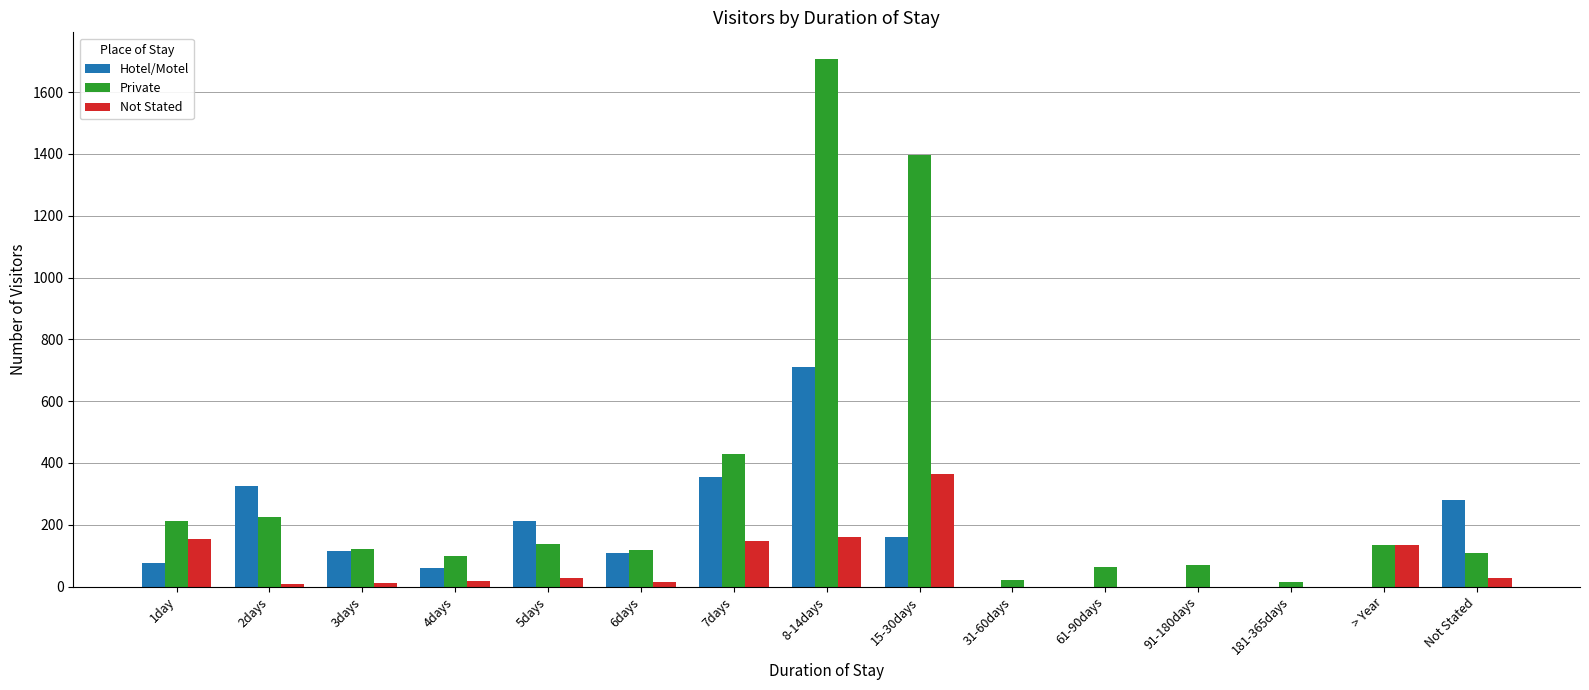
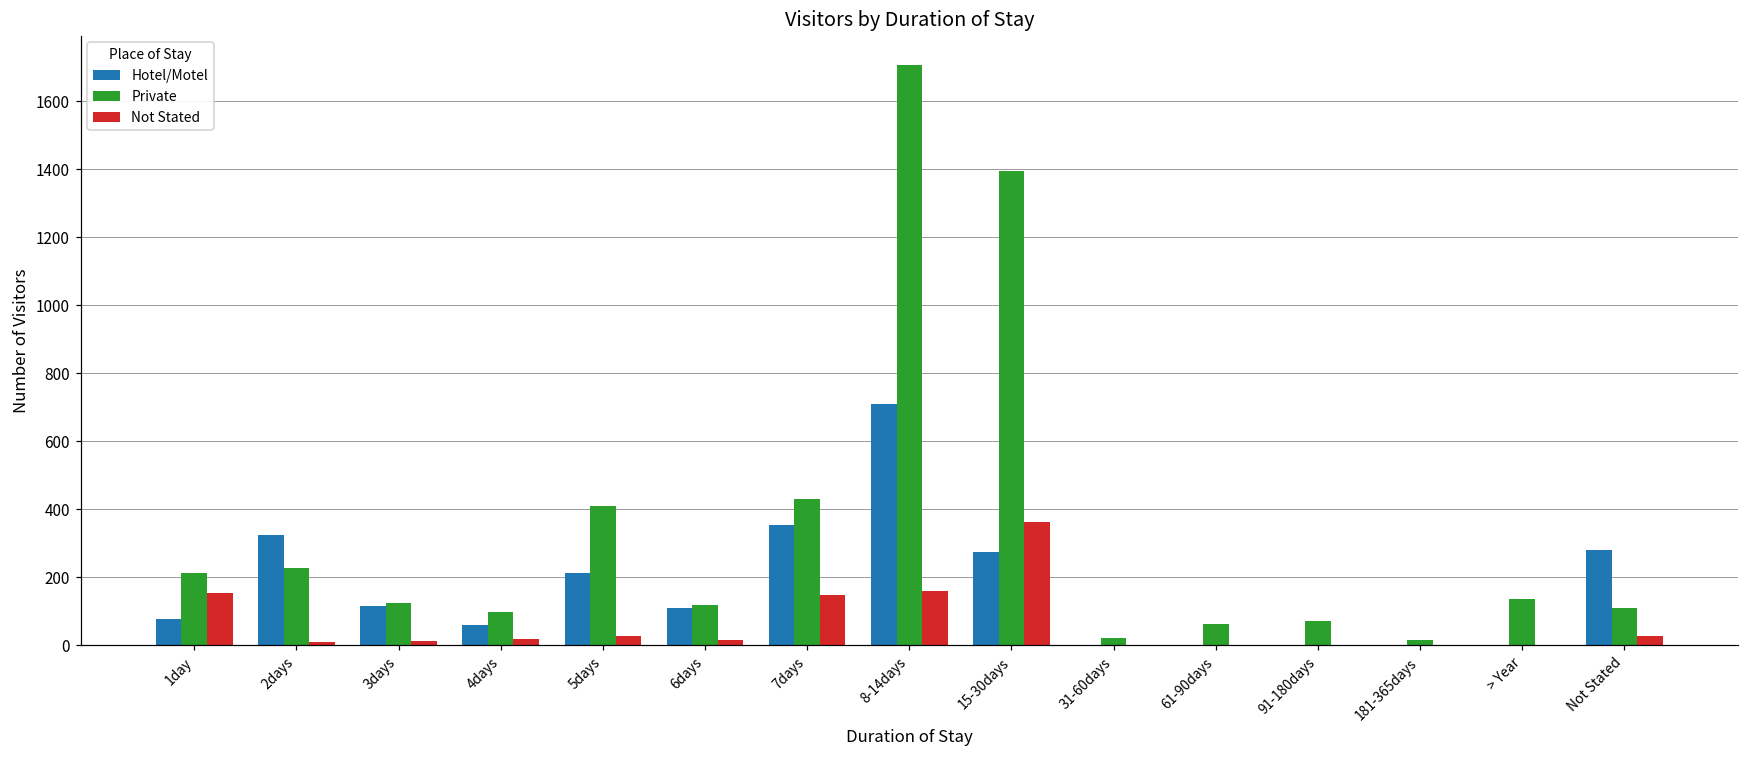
Private, 5days: 140 -> 410
Hotel/Motel, 15-30days: 160 -> 280
Not Stated, > Year: 130 -> 0
